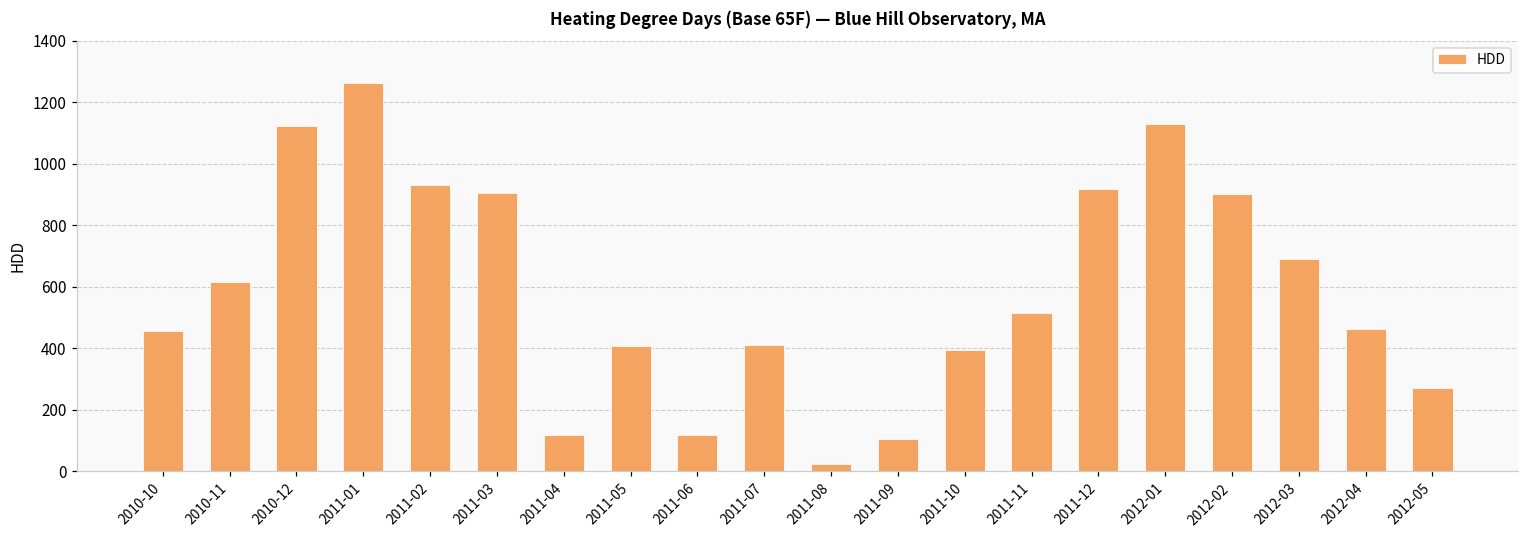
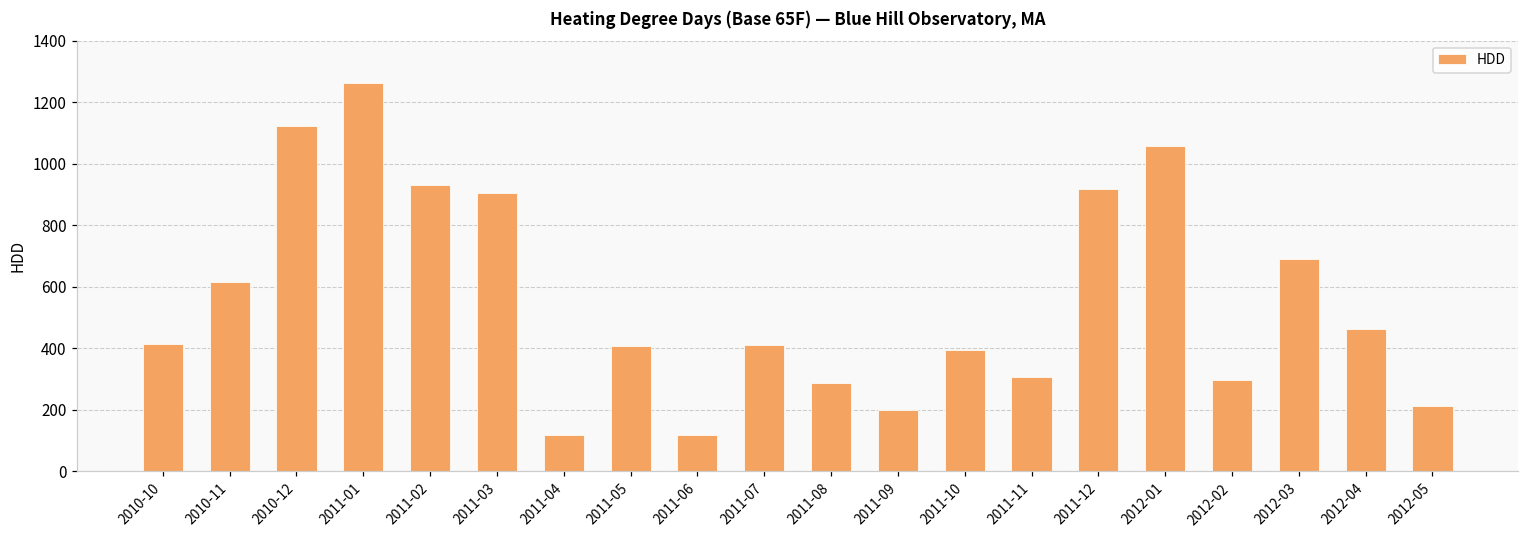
2010-10: 460 -> 420
2011-08: 20 -> 290
2011-09: 110 -> 200
2011-11: 510 -> 310
2012-01: 1130 -> 1060
2012-02: 900 -> 300
2012-05: 270 -> 210
